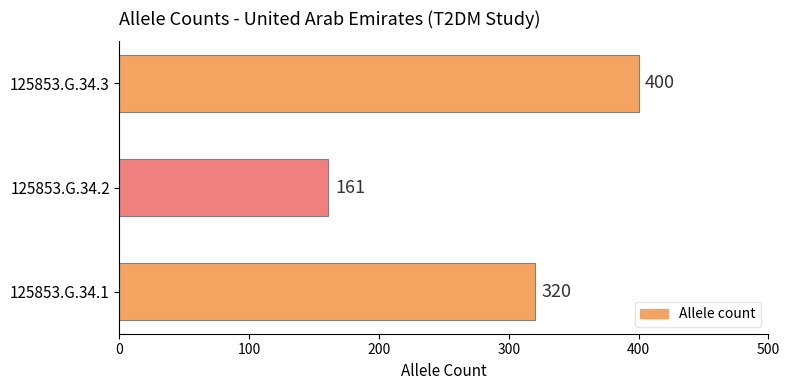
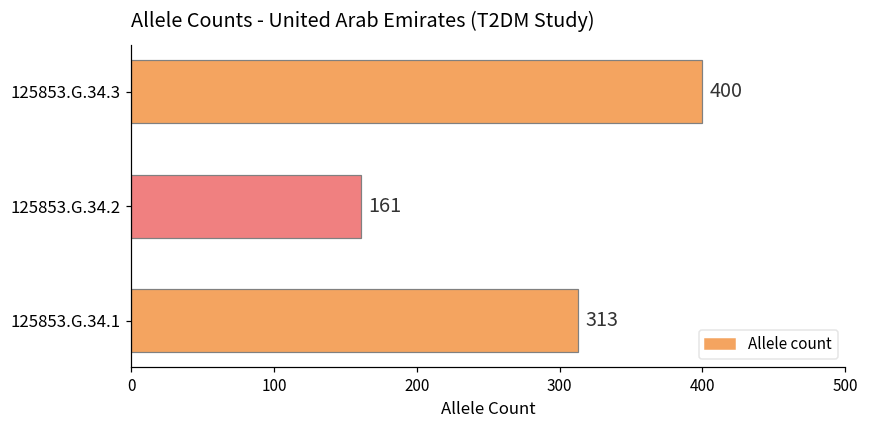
125853.G.34.1: 320 -> 313
